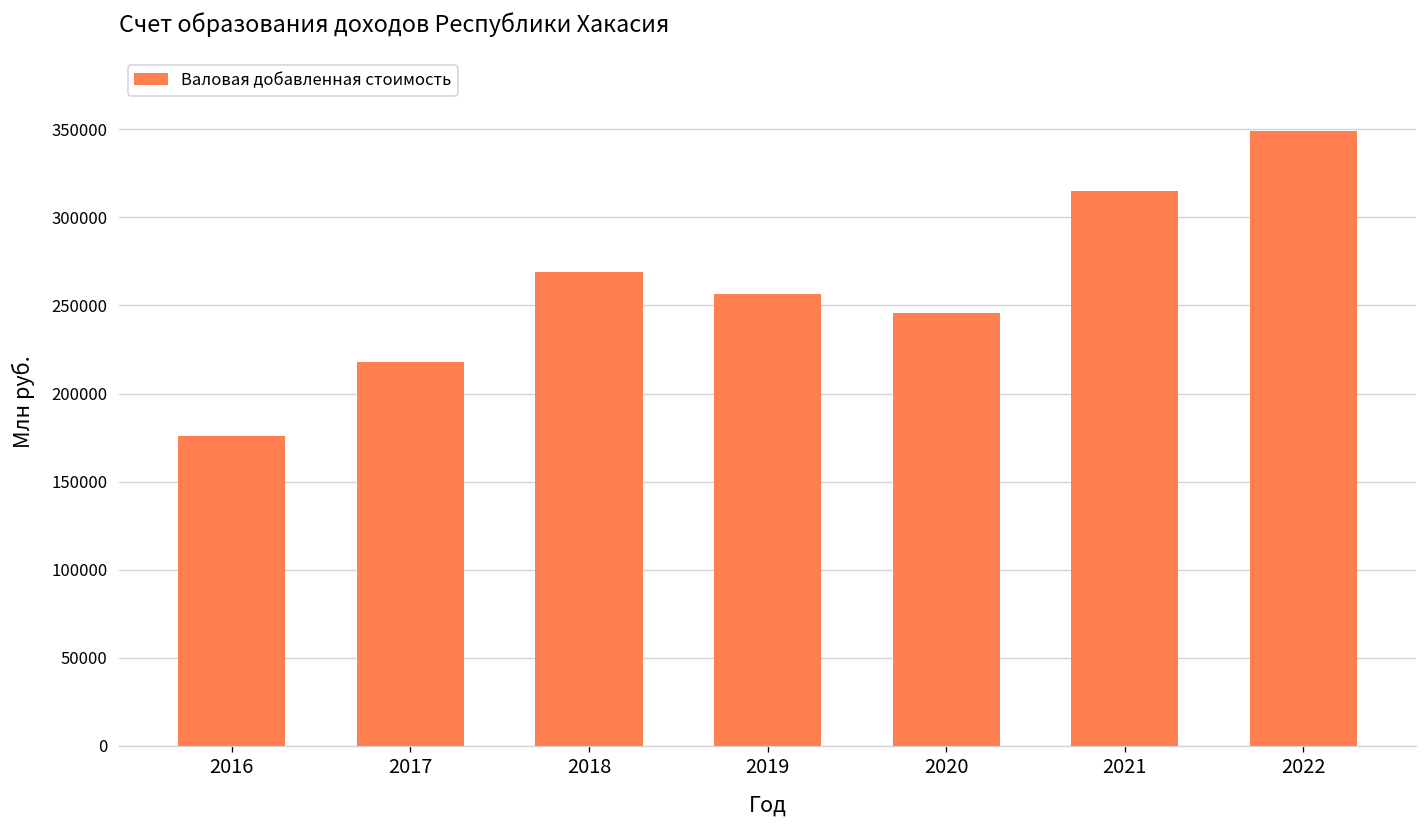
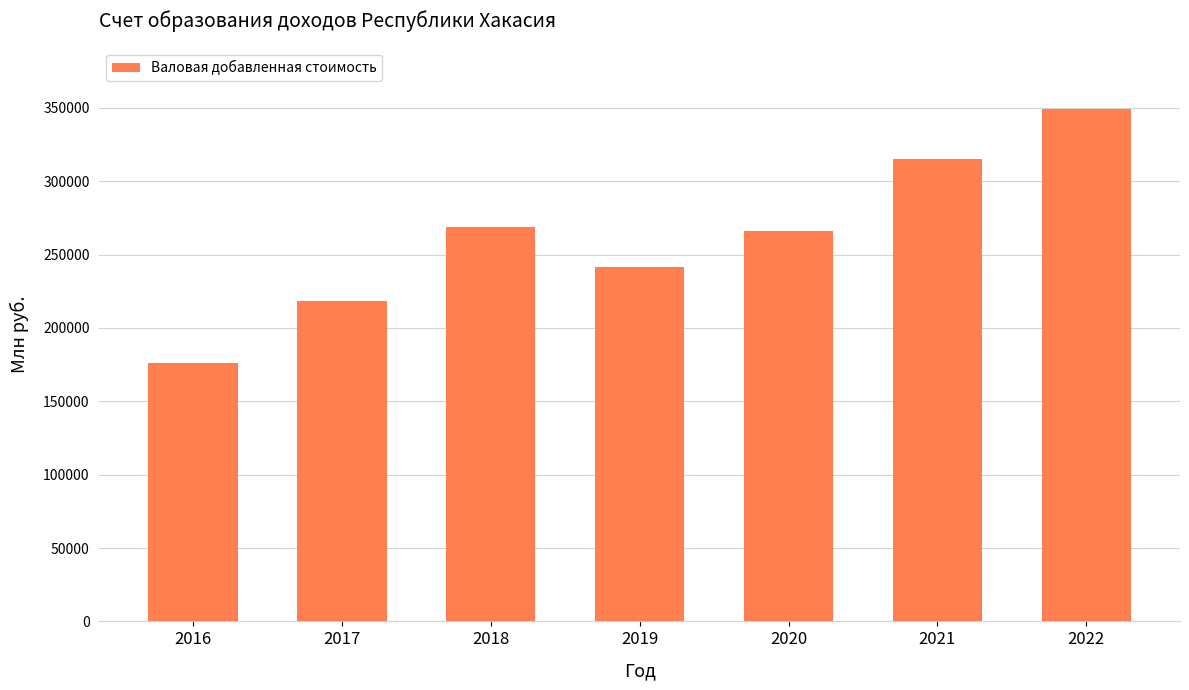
2019: 256000 -> 241000
2020: 245000 -> 266000
